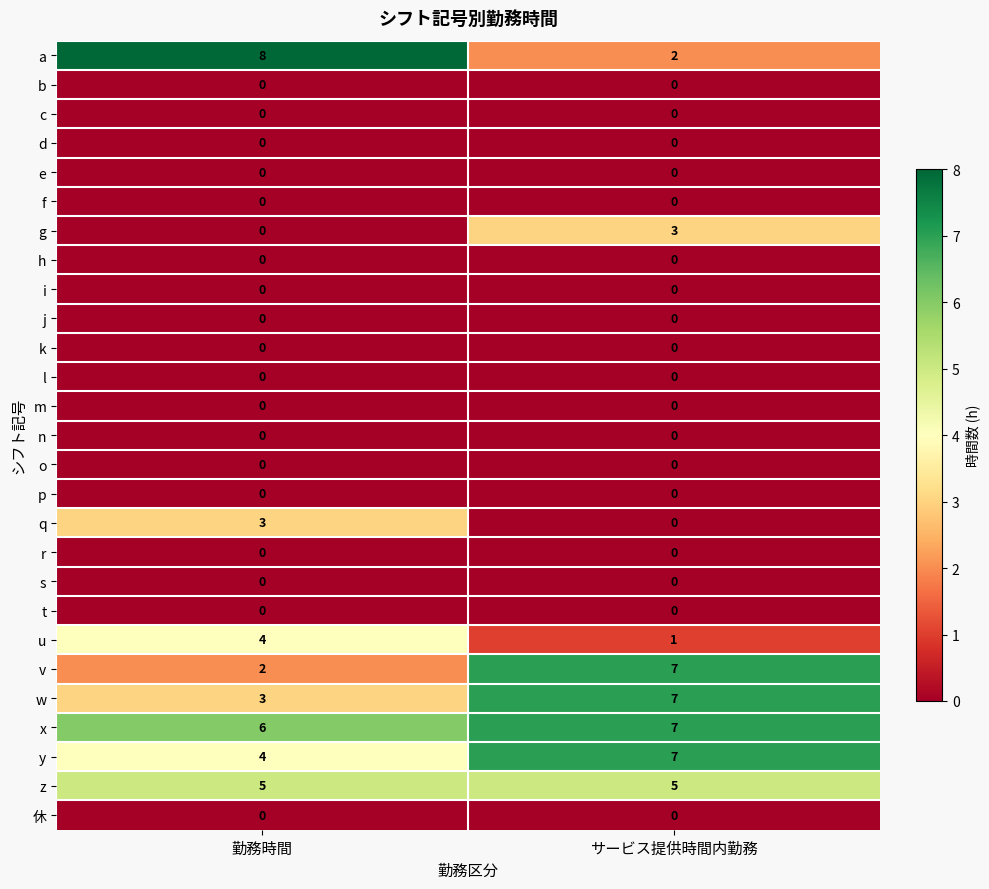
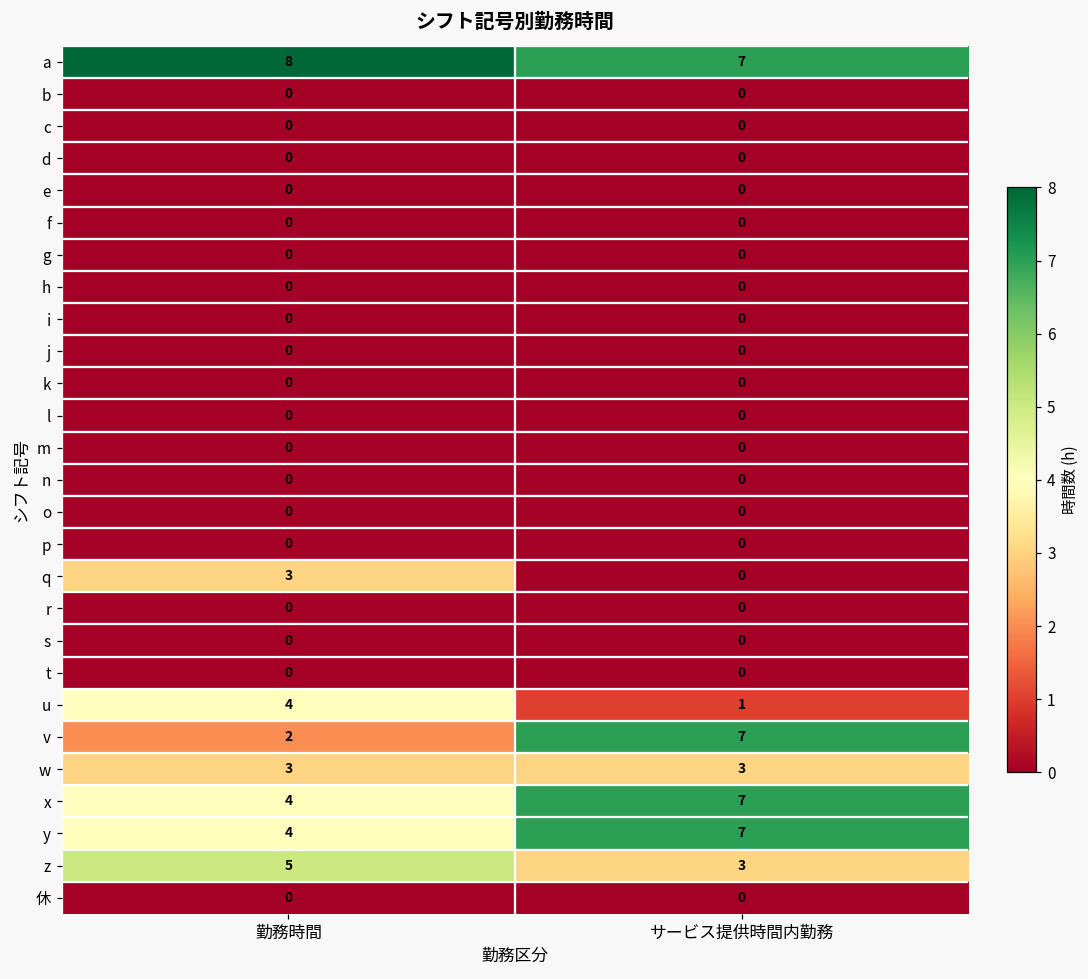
a, サービス提供時間内勤務: 2 -> 7
g, サービス提供時間内勤務: 3 -> 0
w, サービス提供時間内勤務: 7 -> 3
x, 勤務時間: 6 -> 4
z, サービス提供時間内勤務: 5 -> 3
